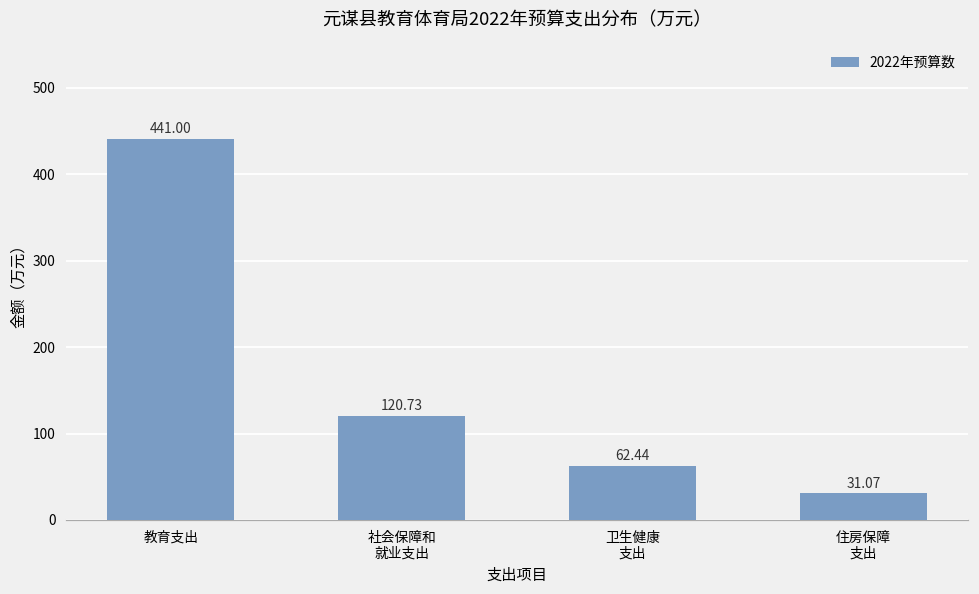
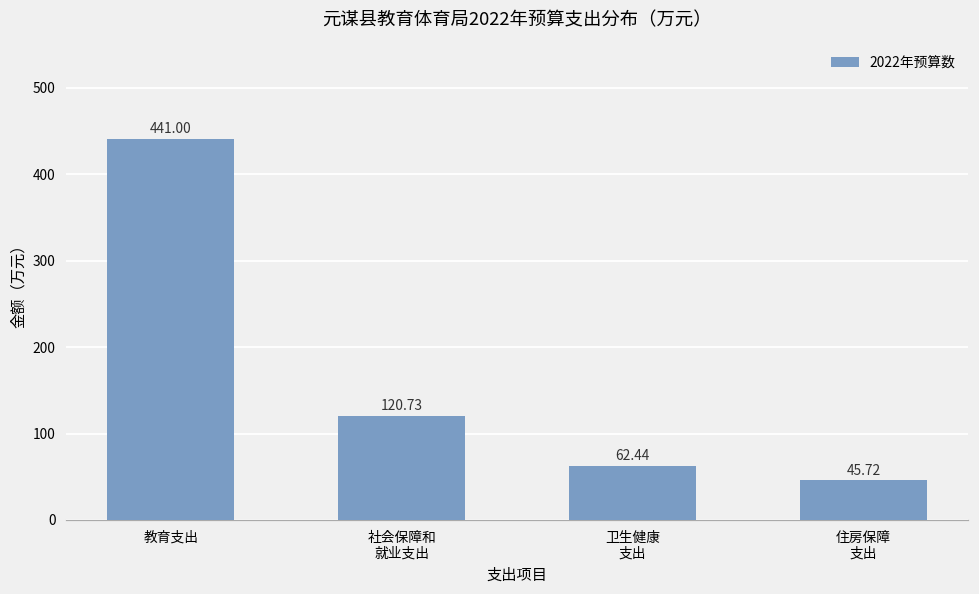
住房保障 支出: 31.07 -> 45.72
